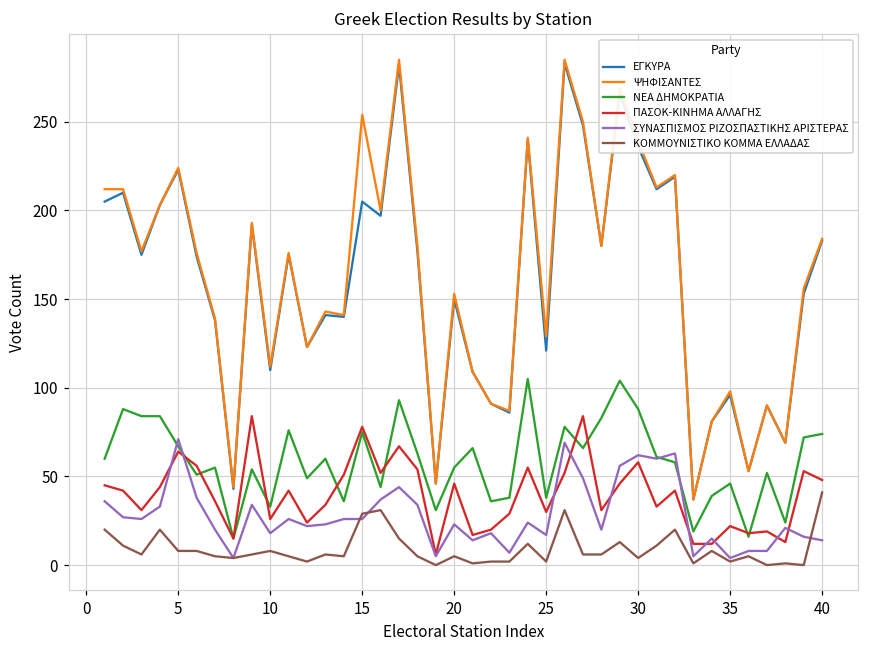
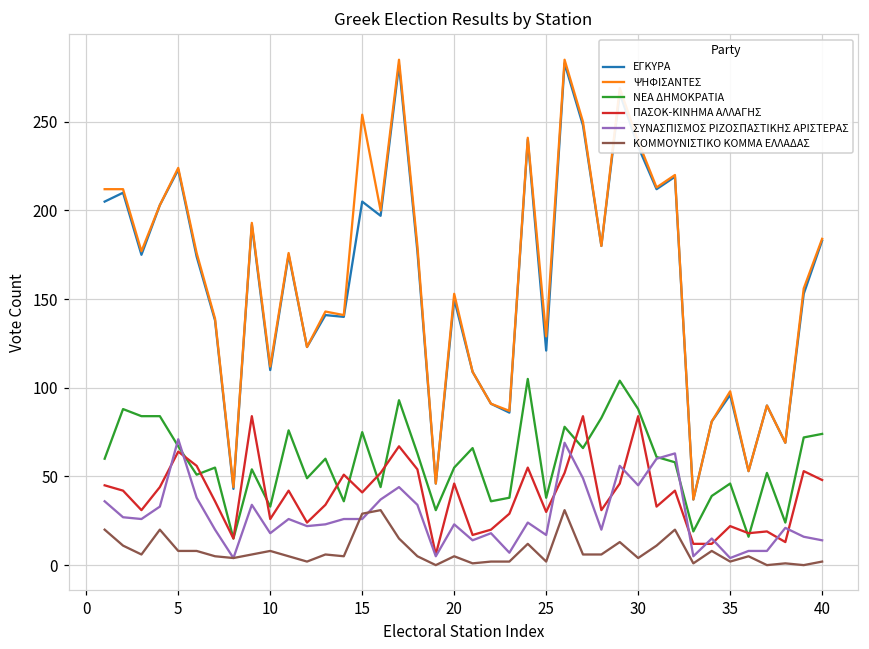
ΠΑΣΟΚ-ΚΙΝΗΜΑ ΑΛΛΑΓΗΣ, 15: 78 -> 41
ΠΑΣΟΚ-ΚΙΝΗΜΑ ΑΛΛΑΓΗΣ, 30: 58 -> 84
ΣΥΝΑΣΠΙΣΜΟΣ ΡΙΖΟΣΠΑΣΤΙΚΗΣ ΑΡΙΣΤΕΡΑΣ, 30: 62 -> 45
ΚΟΜΜΟΥΝΙΣΤΙΚΟ ΚΟΜΜΑ ΕΛΛΑΔΑΣ, 40: 41 -> 2
